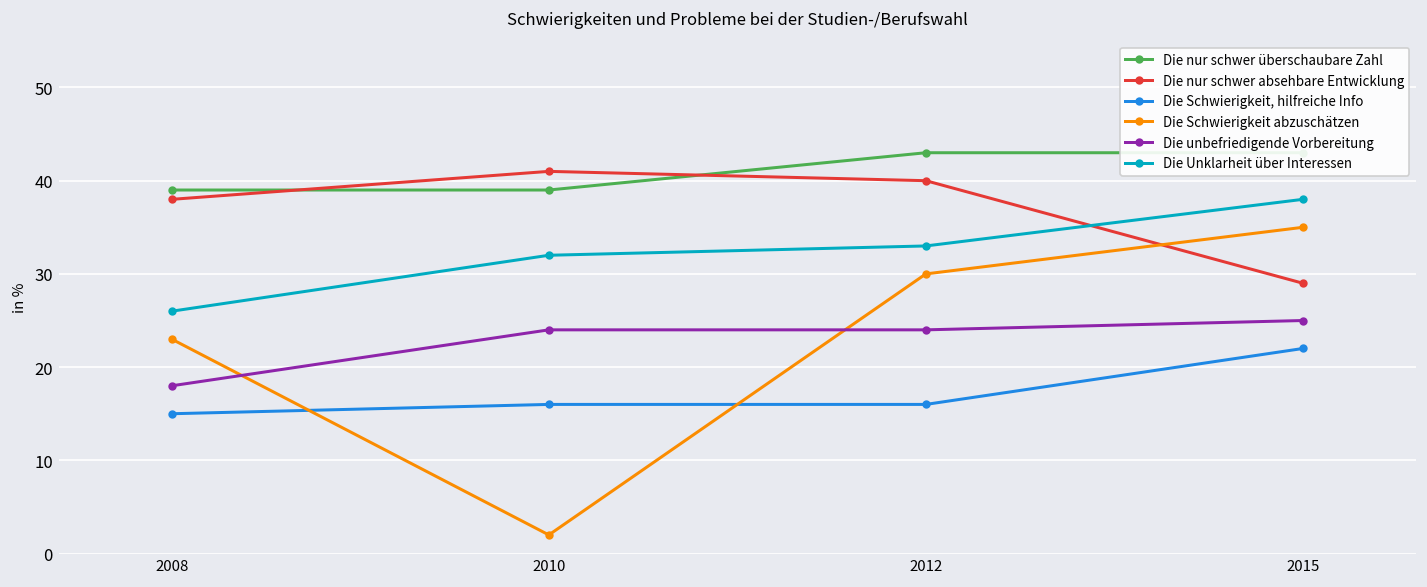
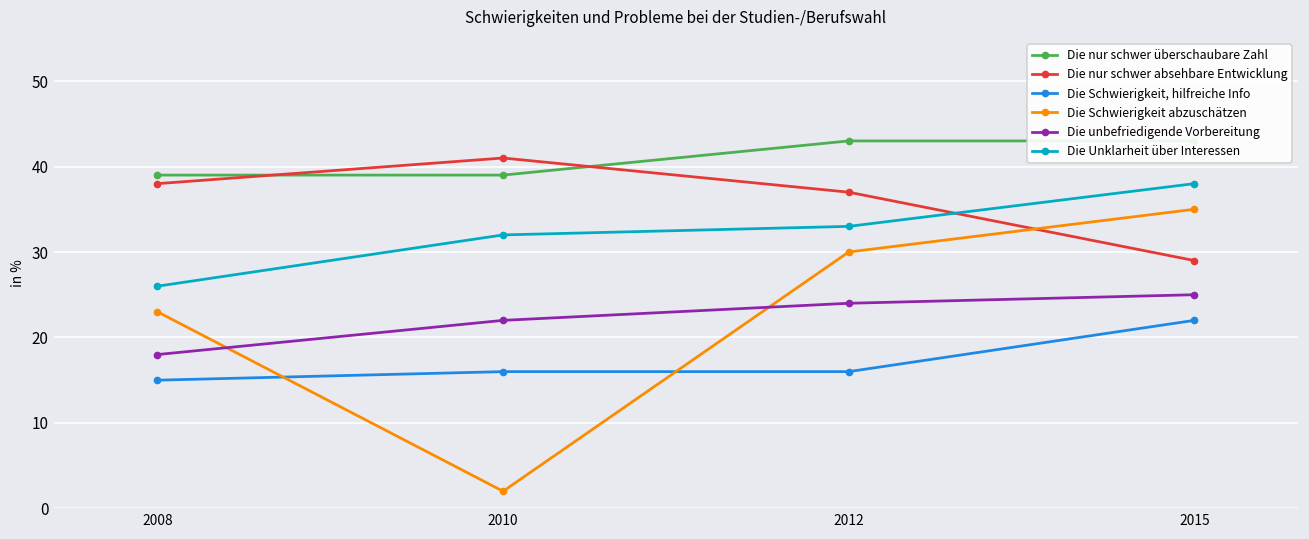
Die unbefriedigende Vorbereitung, 2010: 24 -> 22
Die nur schwer absehbare Entwicklung, 2012: 40 -> 37
